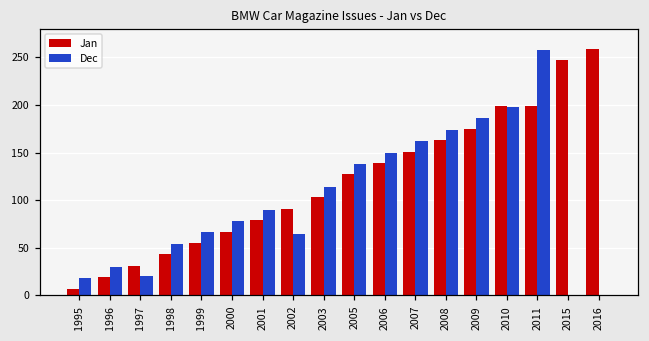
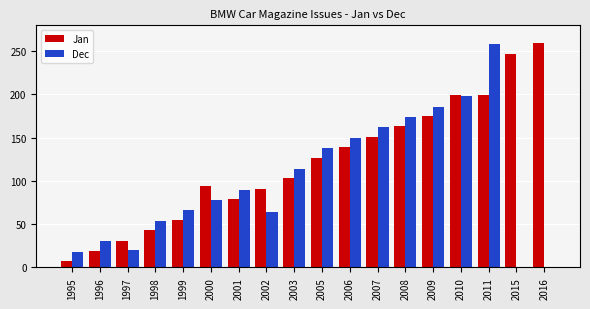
Jan, 2000: 70 -> 90
